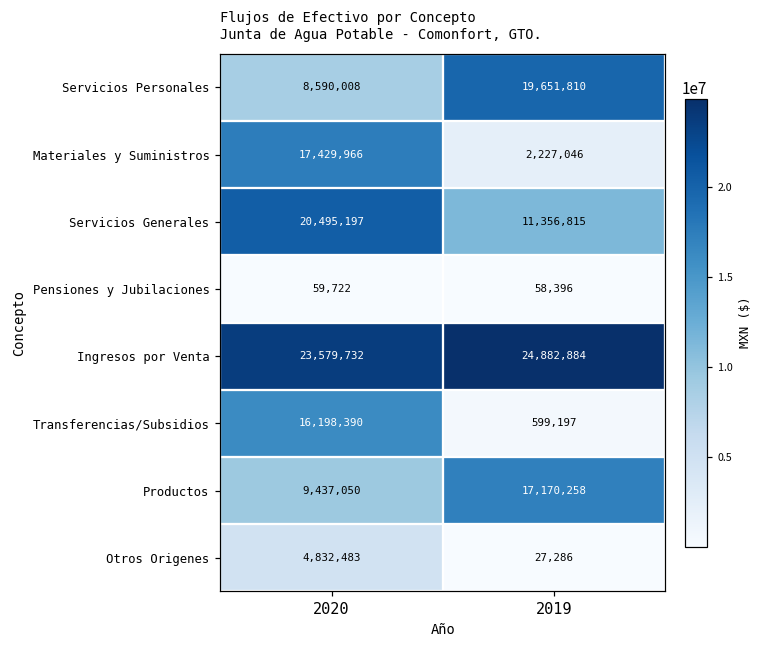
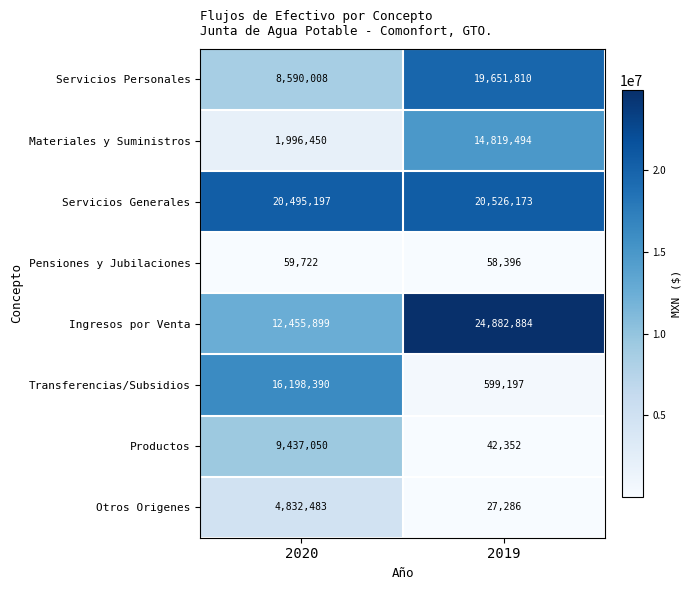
Materiales y Suministros, 2020: 17,429,966 -> 1,996,450
Materiales y Suministros, 2019: 2,227,046 -> 14,819,494
Servicios Generales, 2019: 11,356,815 -> 20,526,173
Ingresos por Venta, 2020: 23,579,732 -> 12,455,899
Productos, 2019: 17,170,258 -> 42,352
